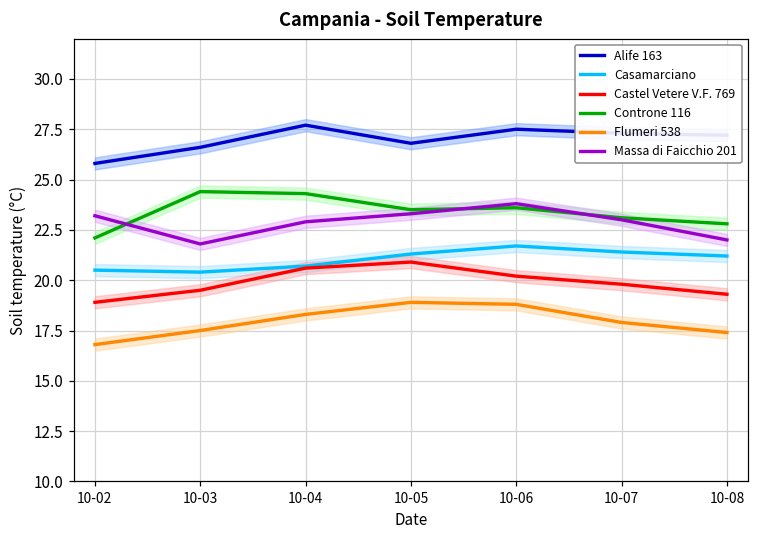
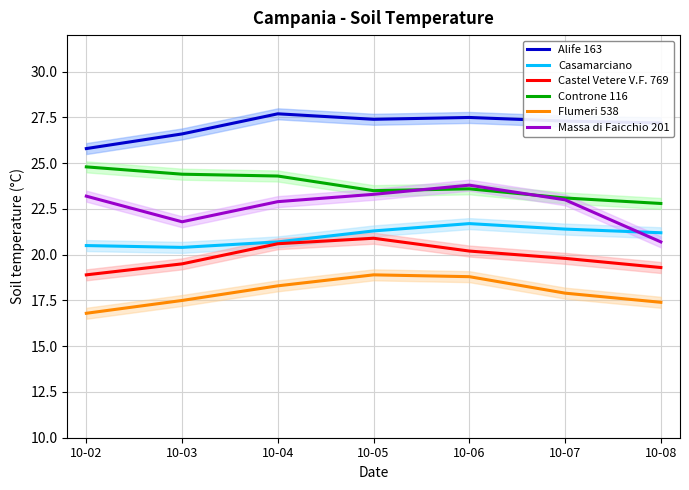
Controne 116, 10-02: 22.1 -> 24.8
Alife 163, 10-05: 26.8 -> 27.4
Massa di Faicchio 201, 10-08: 22.0 -> 20.7
